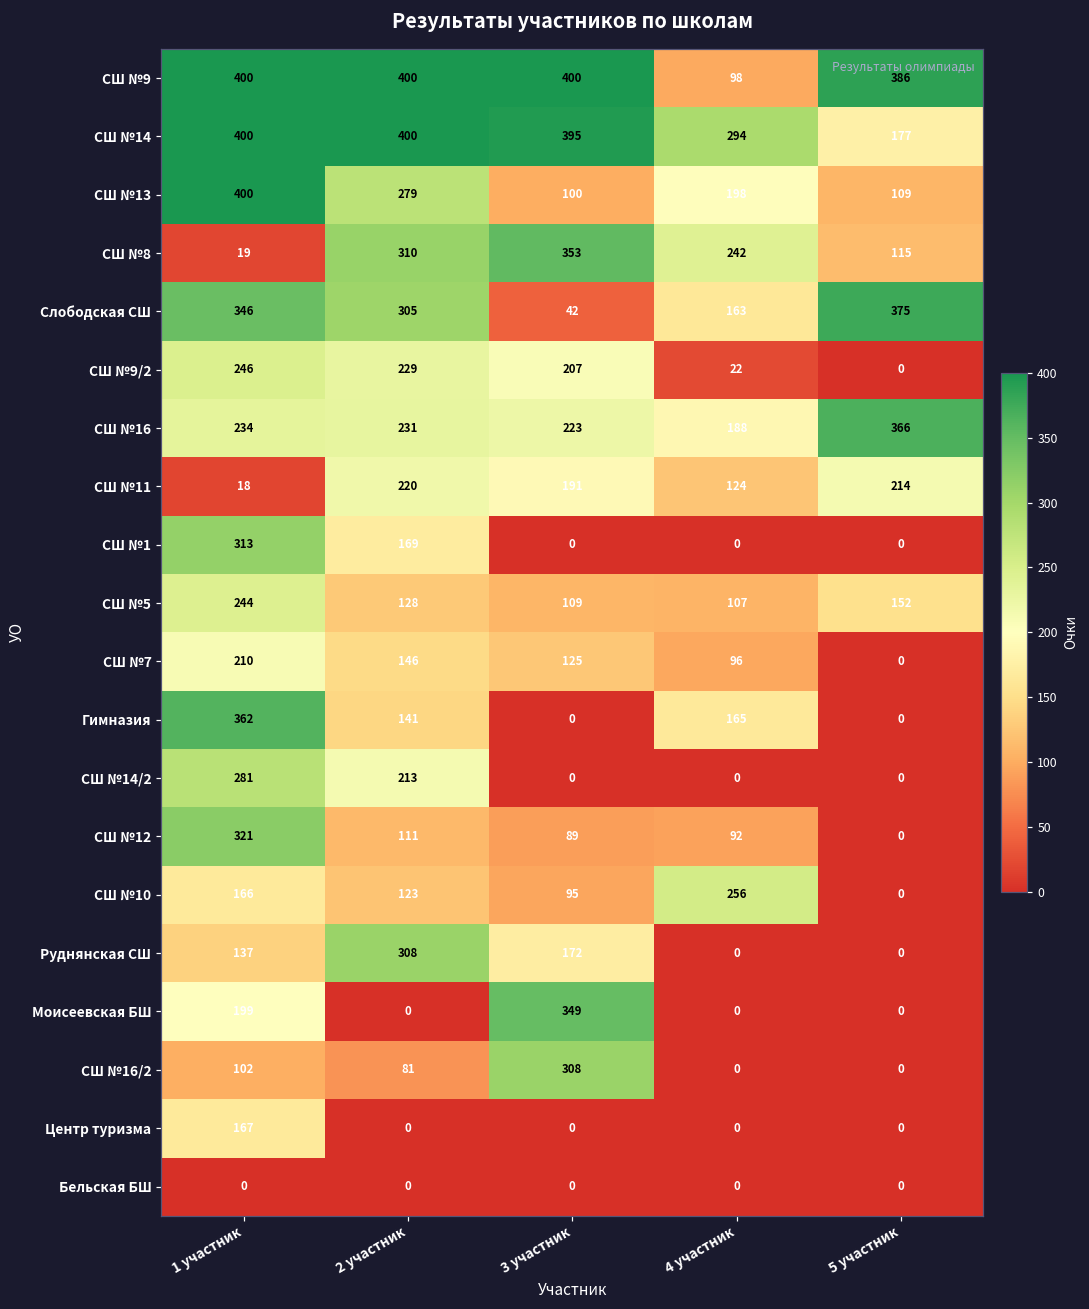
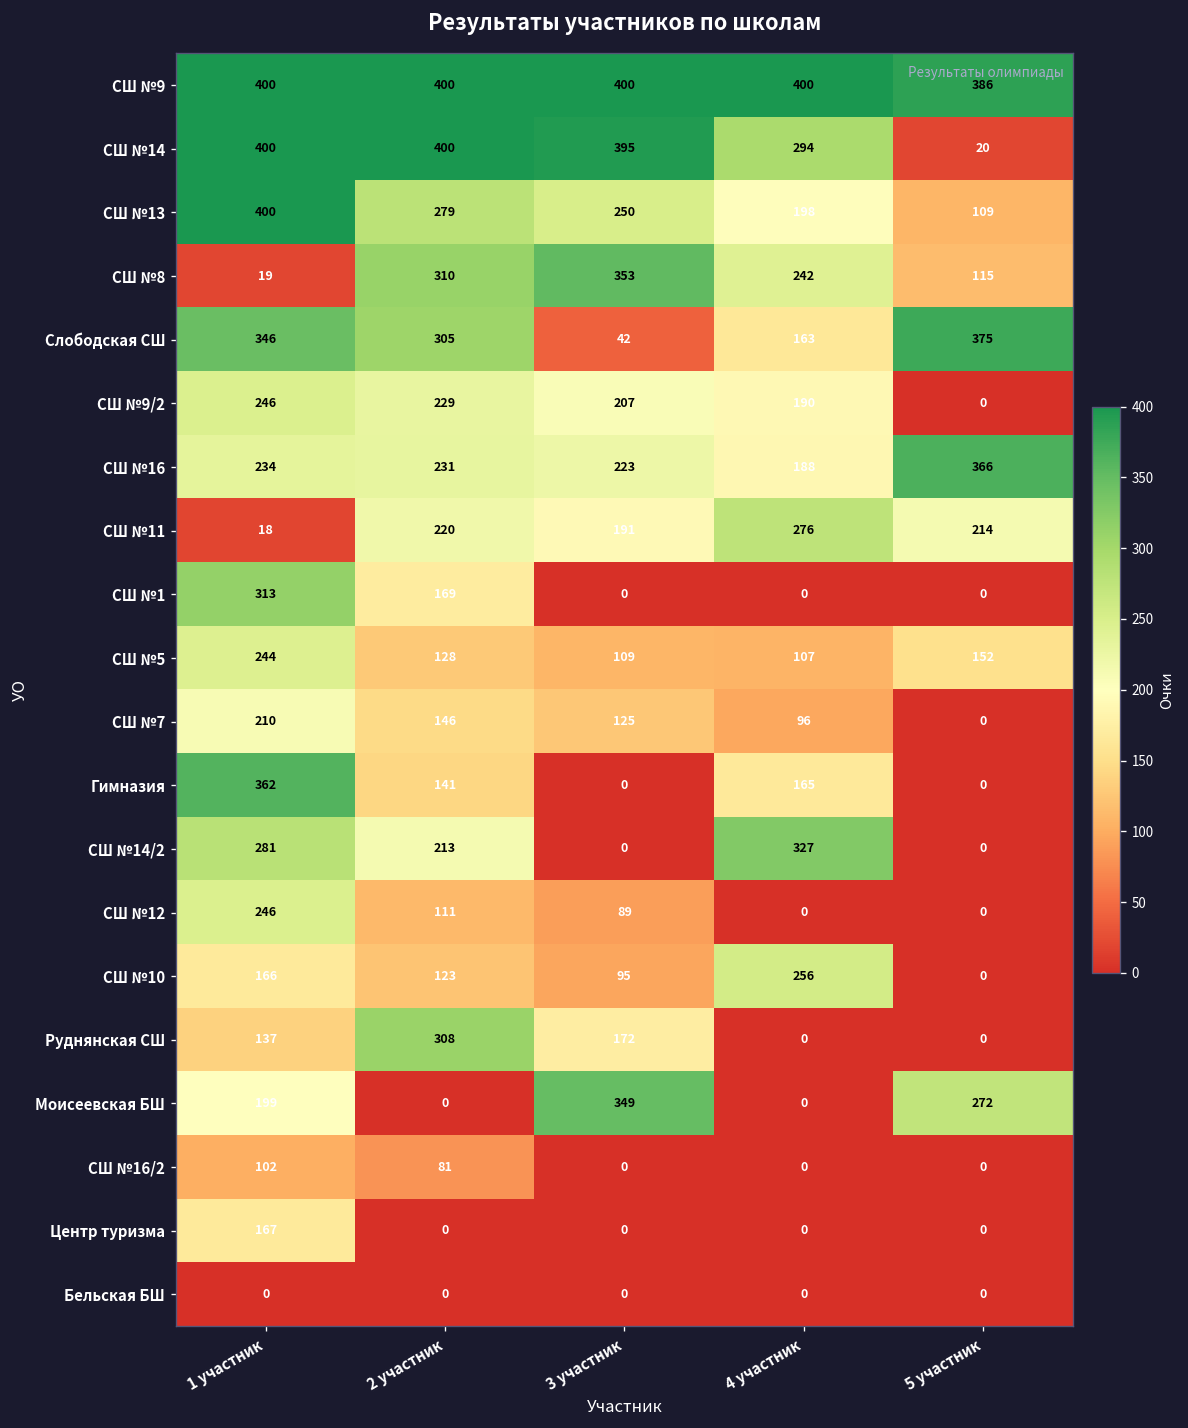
СШ №9, 4 участник: 98 -> 400
СШ №14, 5 участник: 177 -> 20
СШ №13, 3 участник: 100 -> 250
СШ №9/2, 4 участник: 22 -> 190
СШ №11, 4 участник: 124 -> 276
СШ №14/2, 4 участник: 0 -> 327
СШ №12, 1 участник: 321 -> 246
СШ №12, 4 участник: 92 -> 0
Моисеевская БШ, 5 участник: 0 -> 272
СШ №16/2, 3 участник: 308 -> 0
